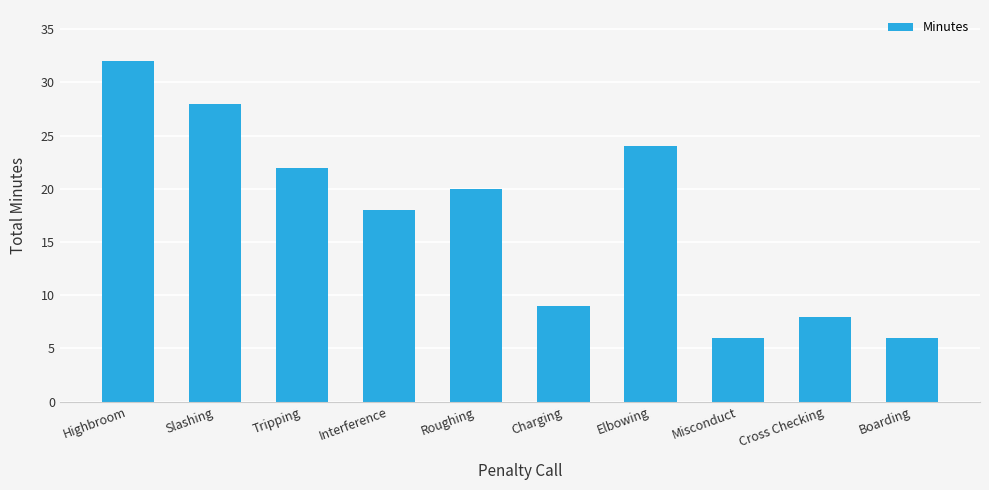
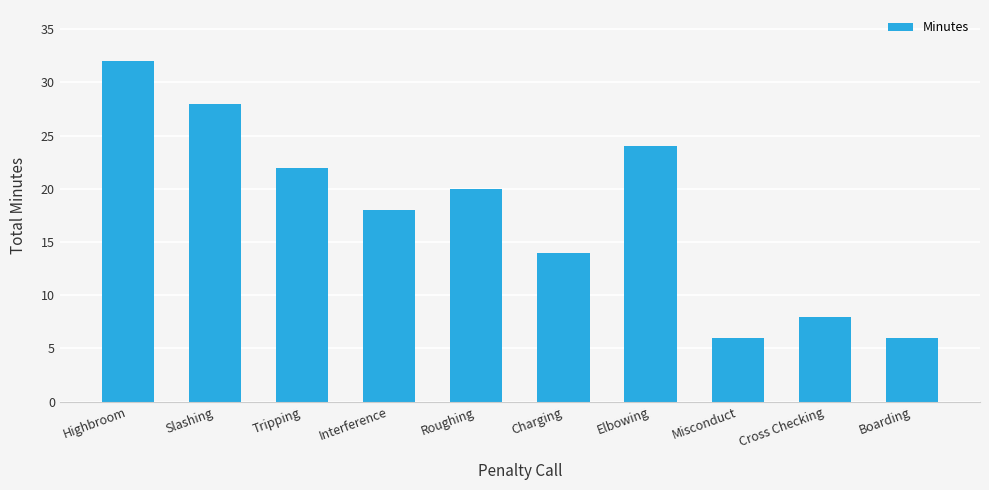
Charging: 9 -> 14
